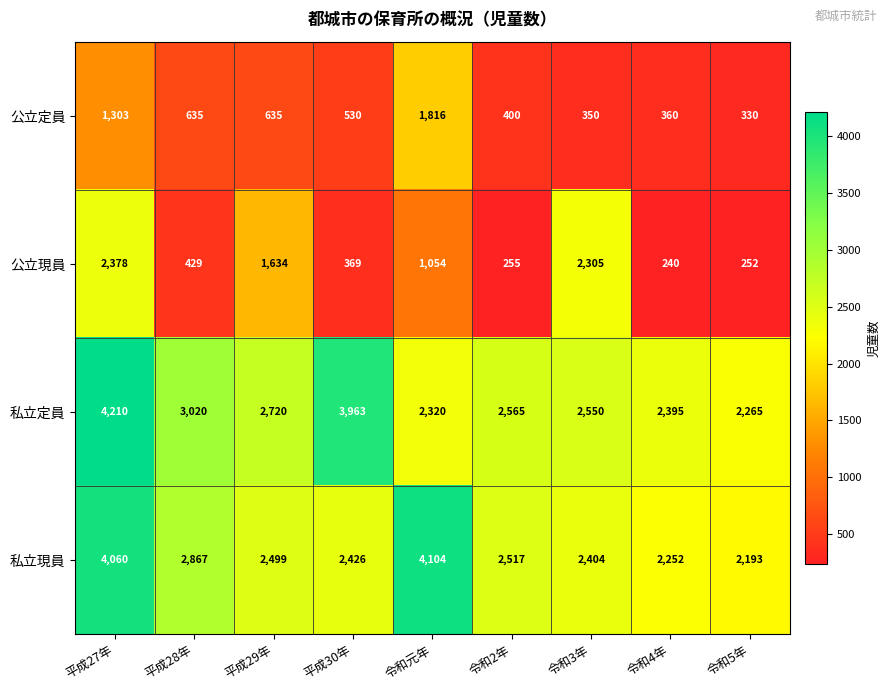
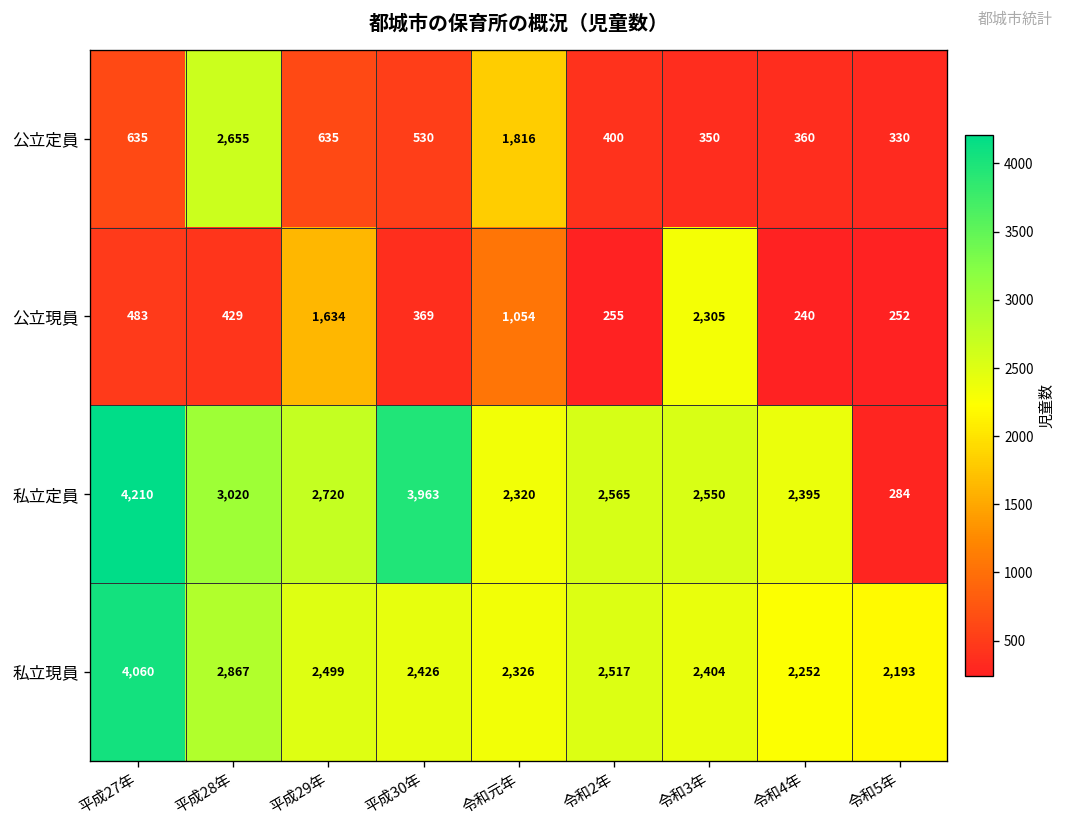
公立定員, 平成27年: 1,303 -> 635
公立定員, 平成28年: 635 -> 2,655
公立現員, 平成27年: 2,378 -> 483
私立定員, 令和5年: 2,265 -> 284
私立現員, 令和元年: 4,104 -> 2,326
